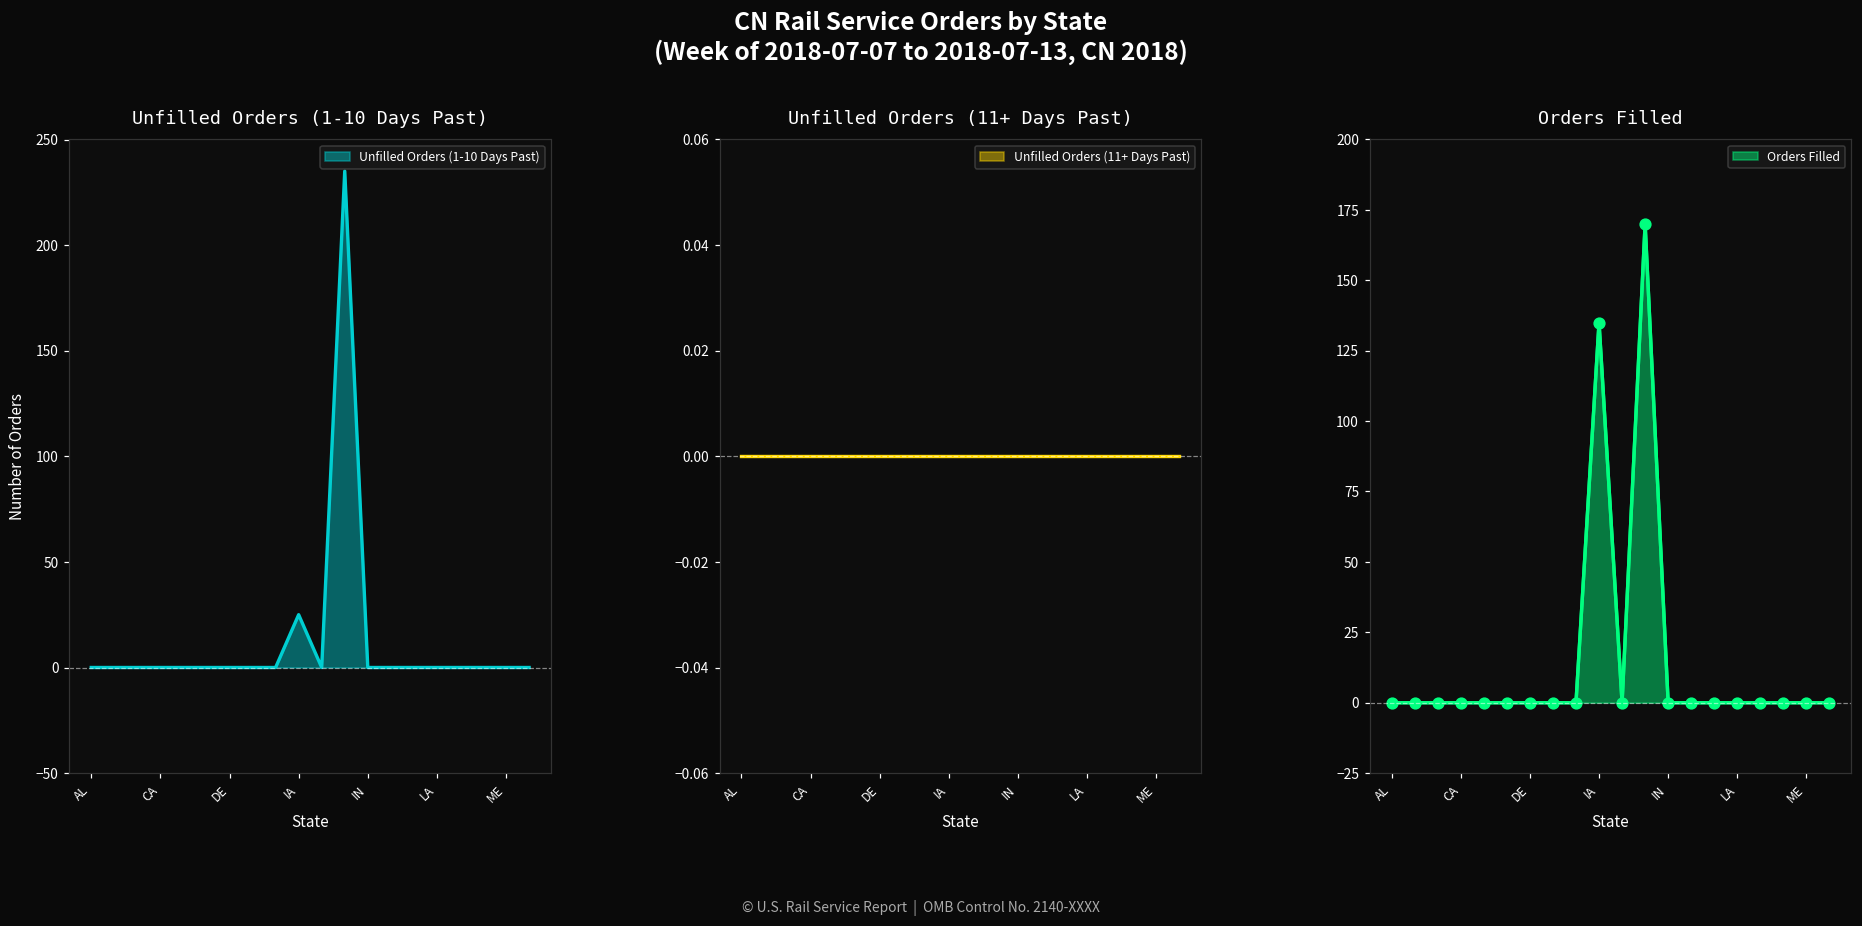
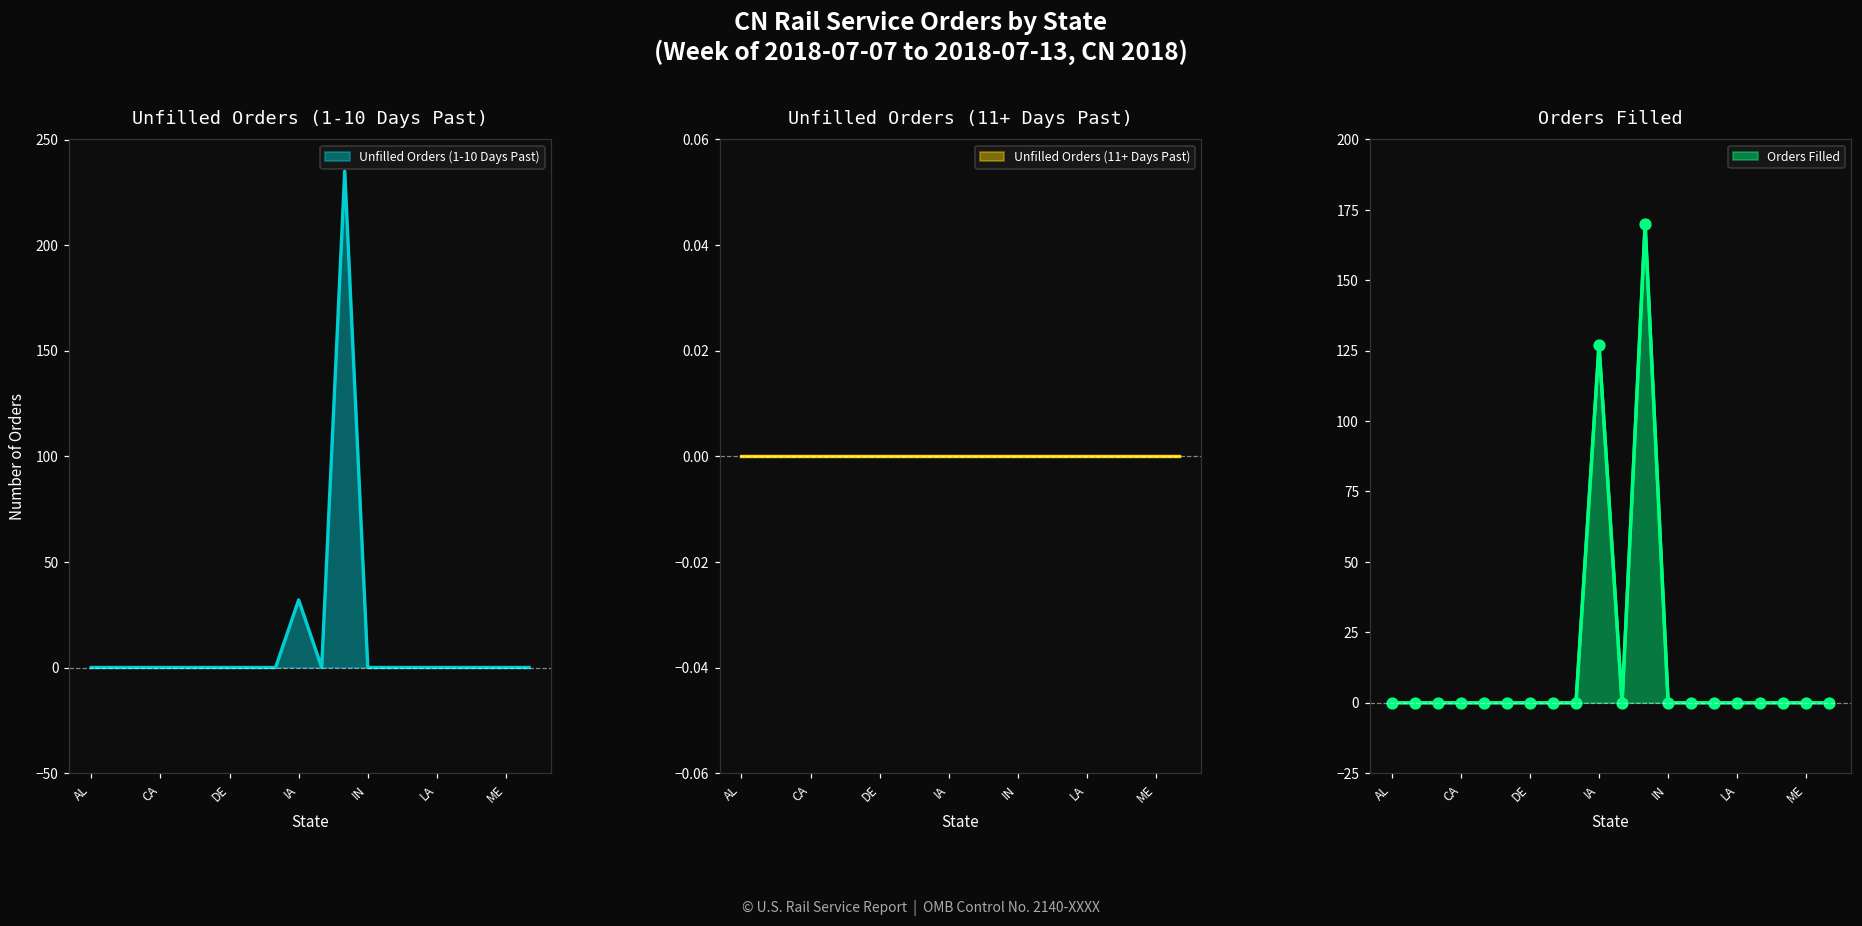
Unfilled Orders (1-10 Days Past), IA: 25 -> 32
Orders Filled, IA: 135 -> 127
